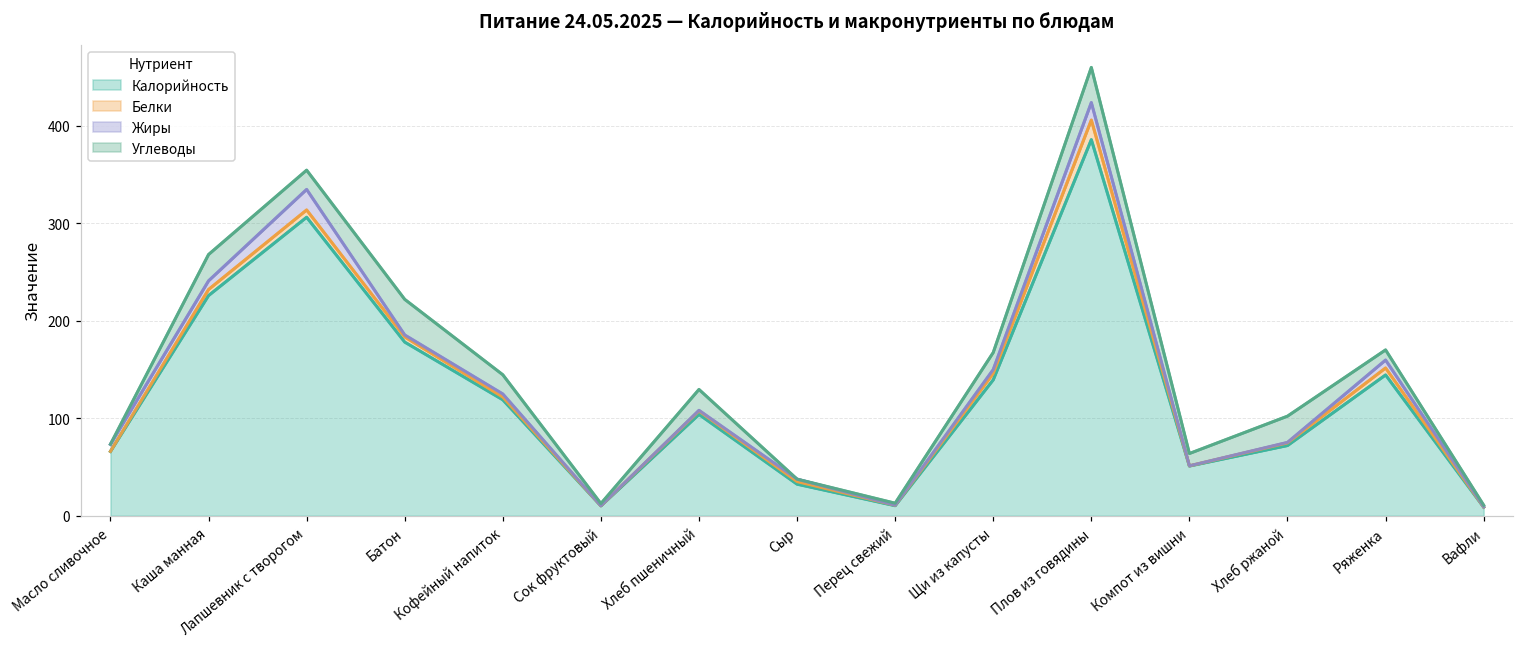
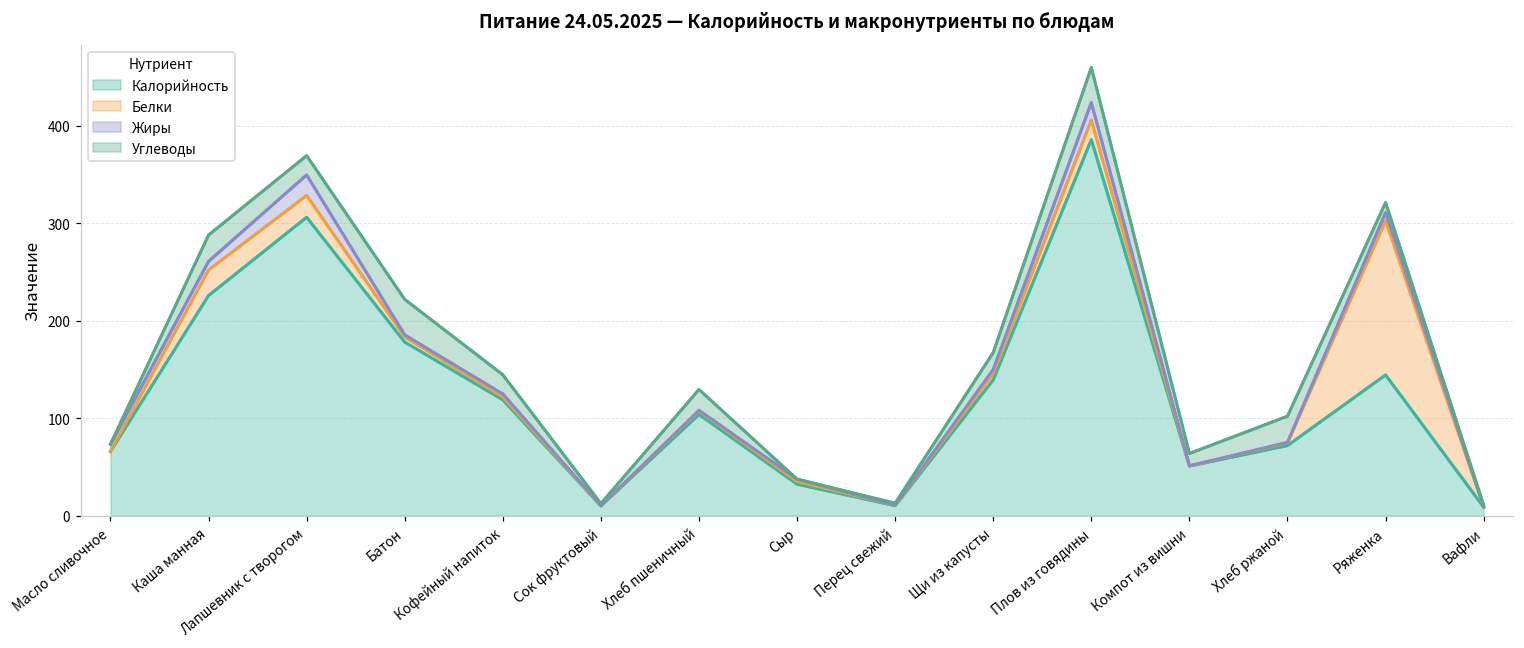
Белки, Каша манная: 10 -> 30
Белки, Лапшевник с творогом: 10 -> 20
Белки, Ряженка: 10 -> 160
